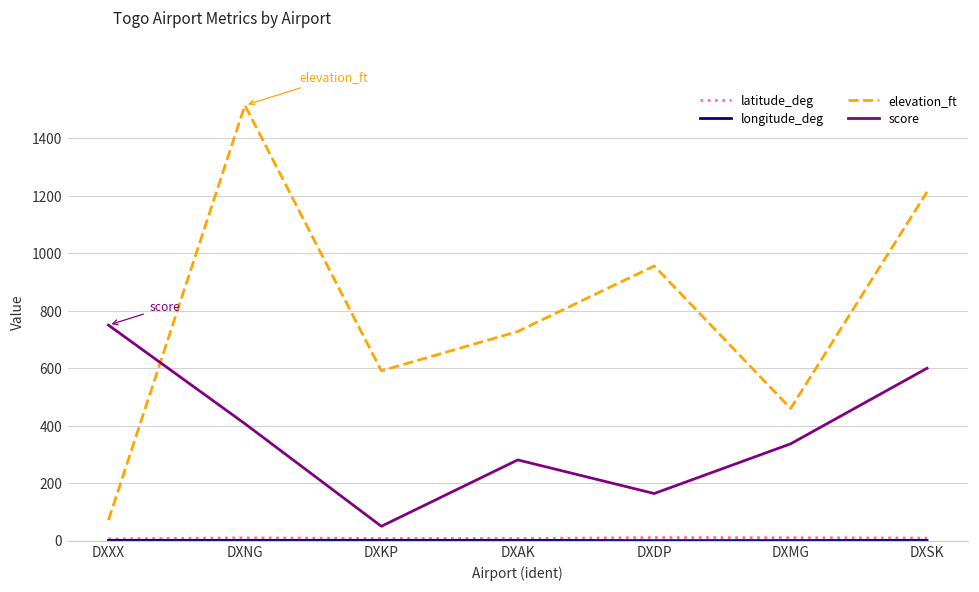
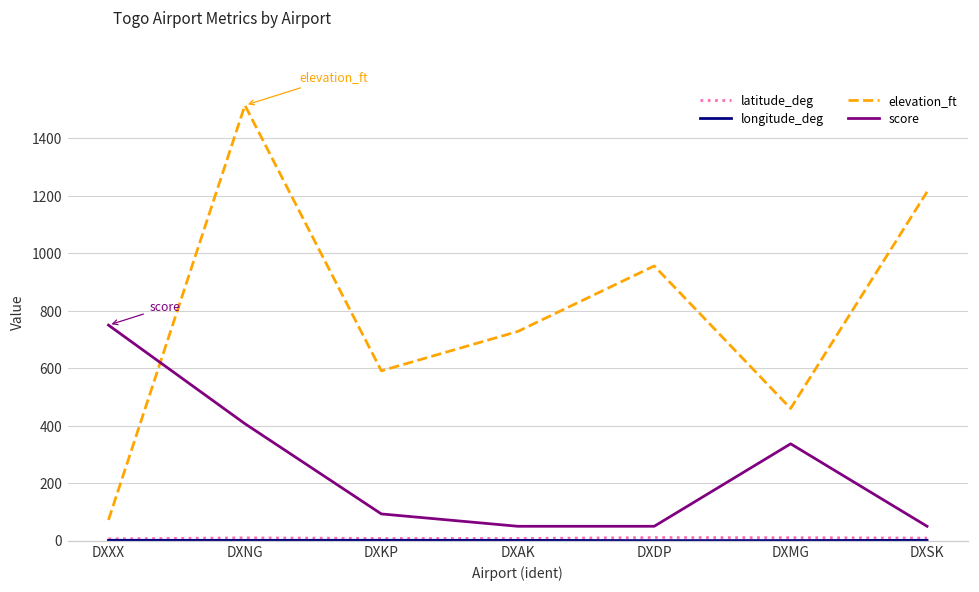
score, DXKP: 50 -> 90
score, DXAK: 280 -> 50
score, DXDP: 160 -> 50
score, DXSK: 600 -> 50
